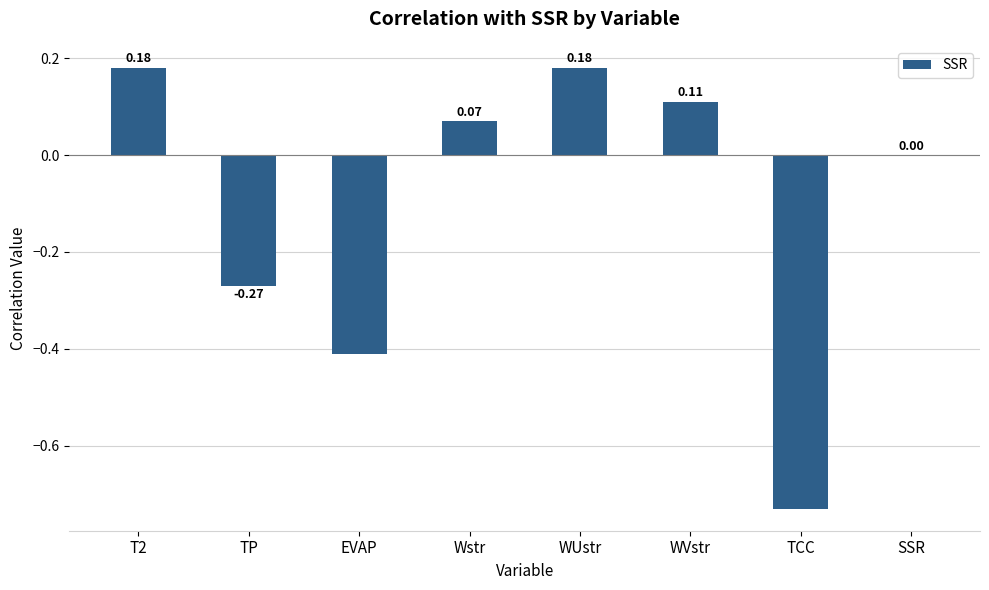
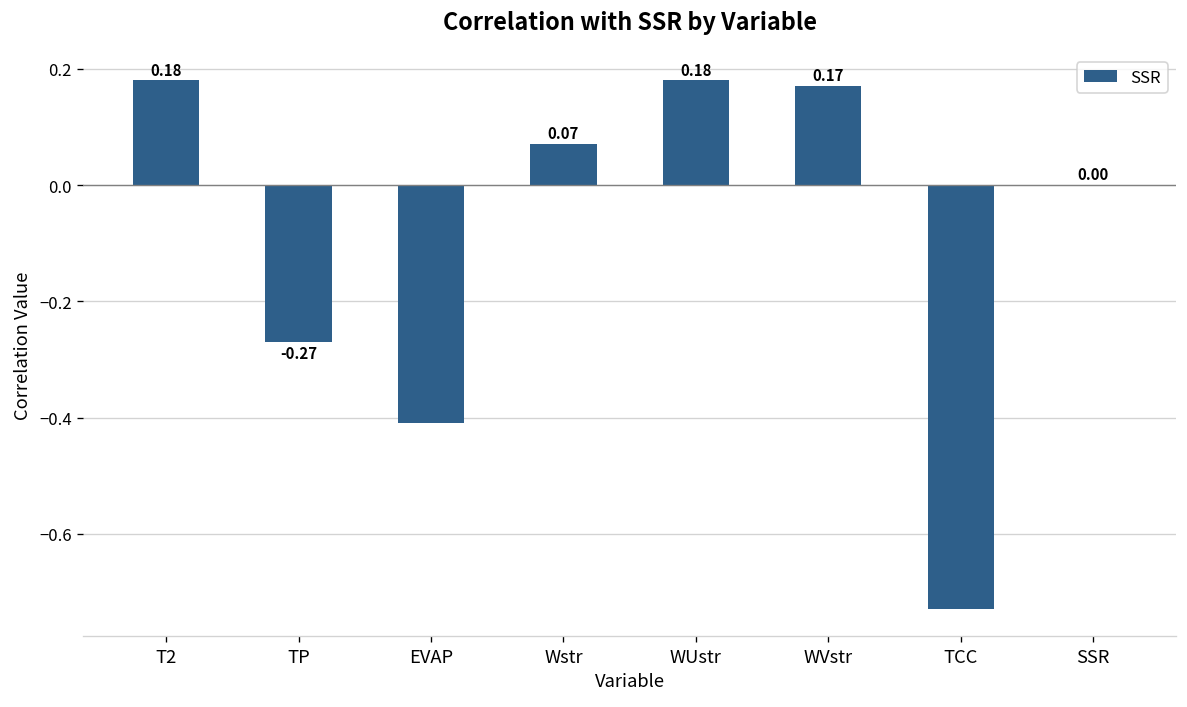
WVstr: 0.11 -> 0.17
